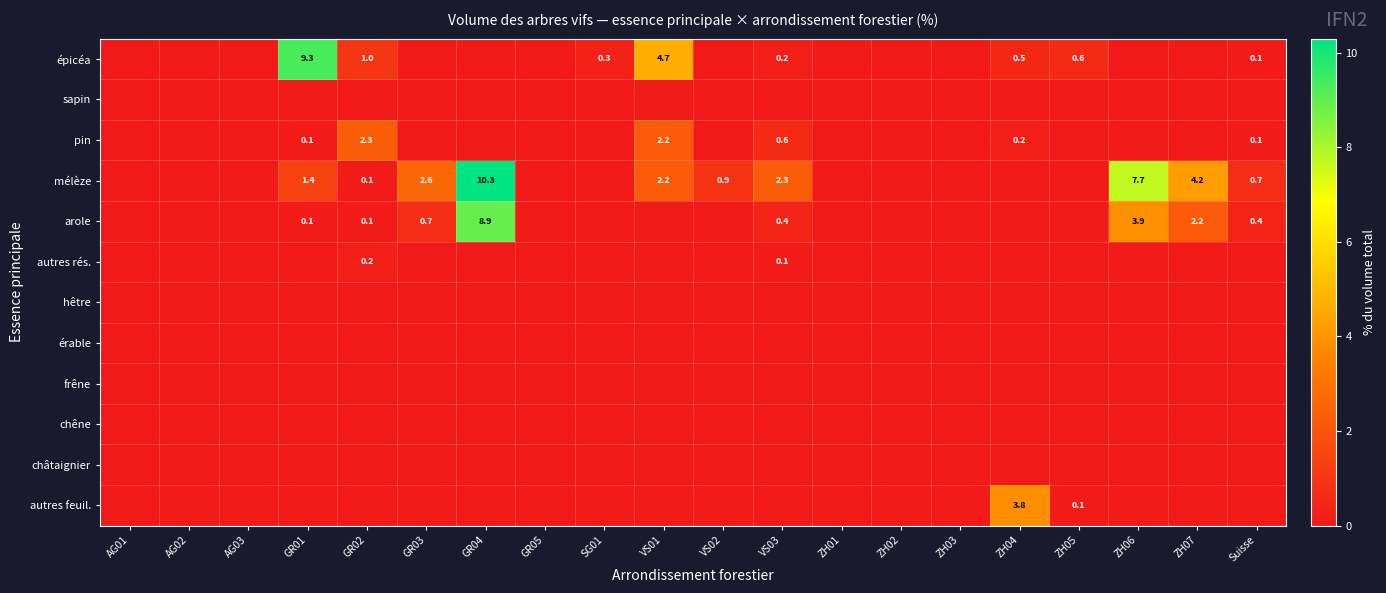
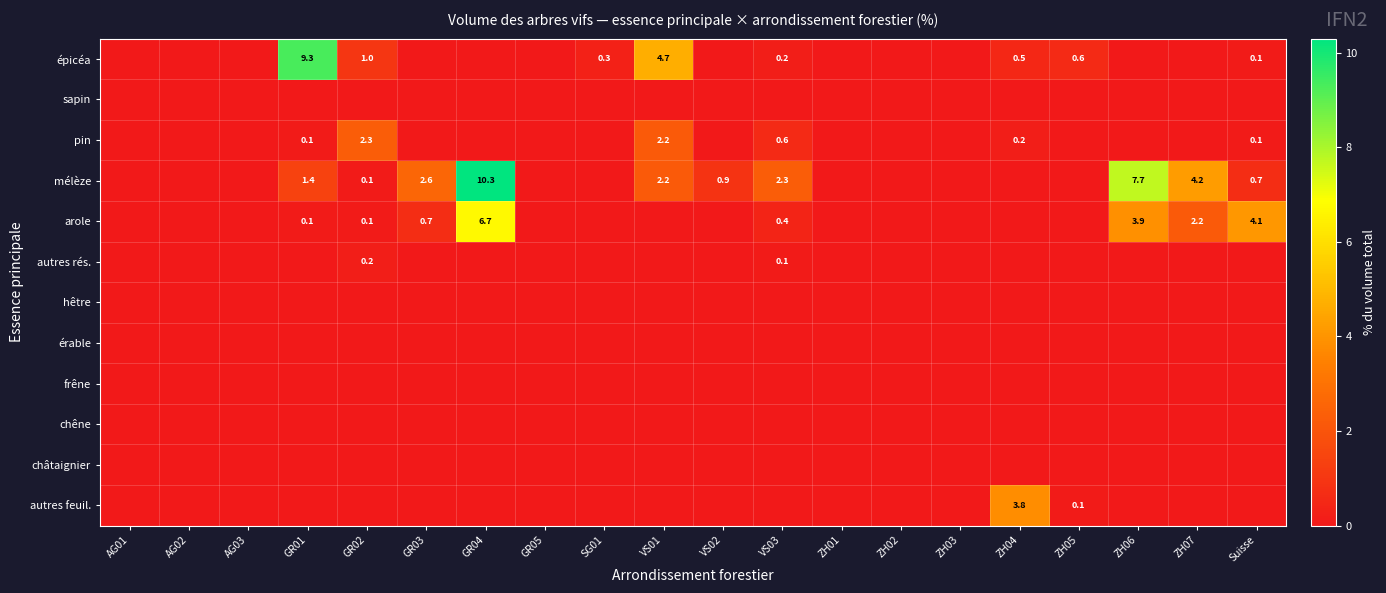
arole, GR04: 8.9 -> 6.7
arole, Suisse: 0.4 -> 4.1
